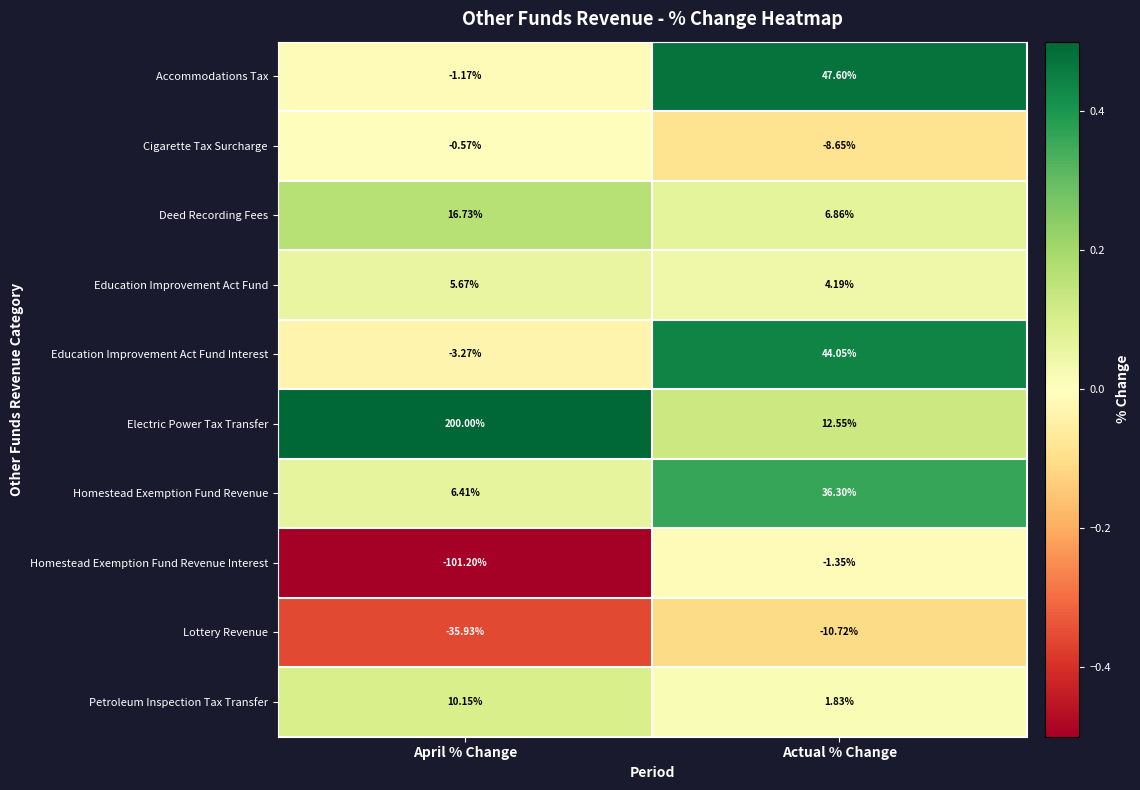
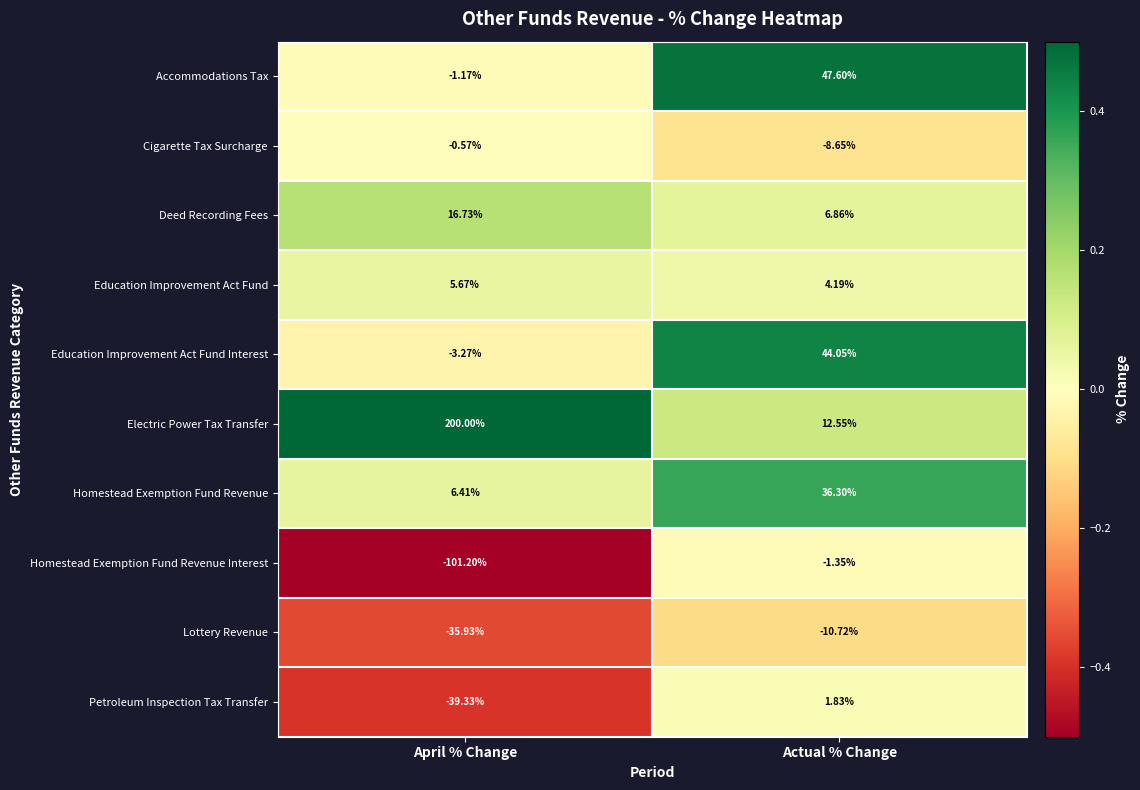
Petroleum Inspection Tax Transfer, April % Change: 10.15% -> -39.33%
